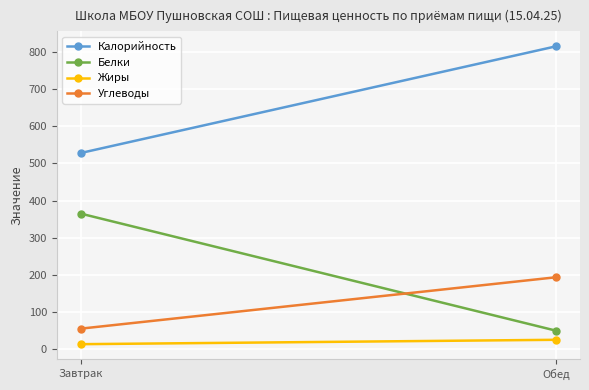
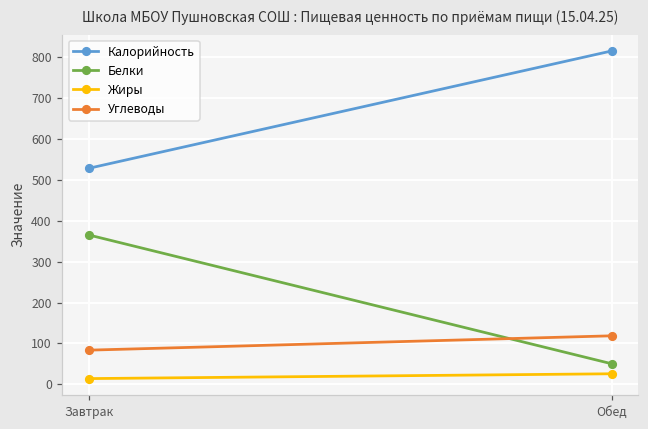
Углеводы, Завтрак: 60 -> 80
Углеводы, Обед: 190 -> 120
